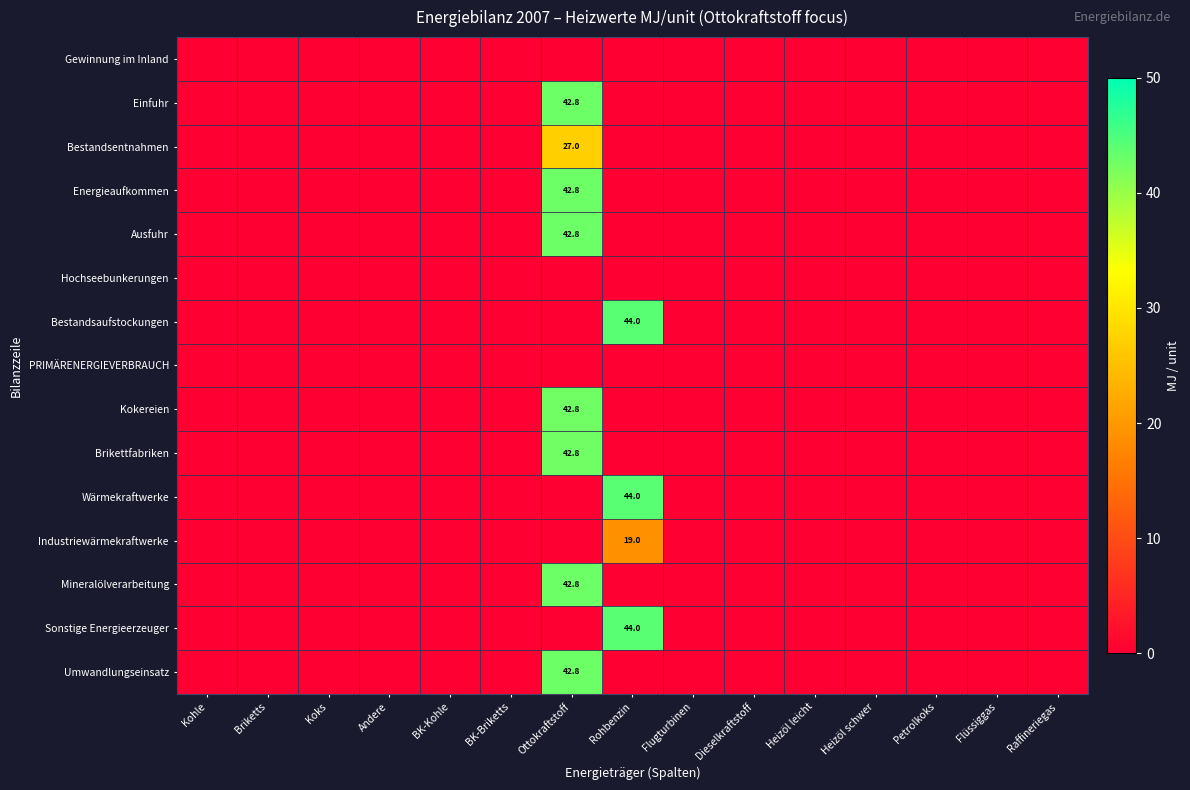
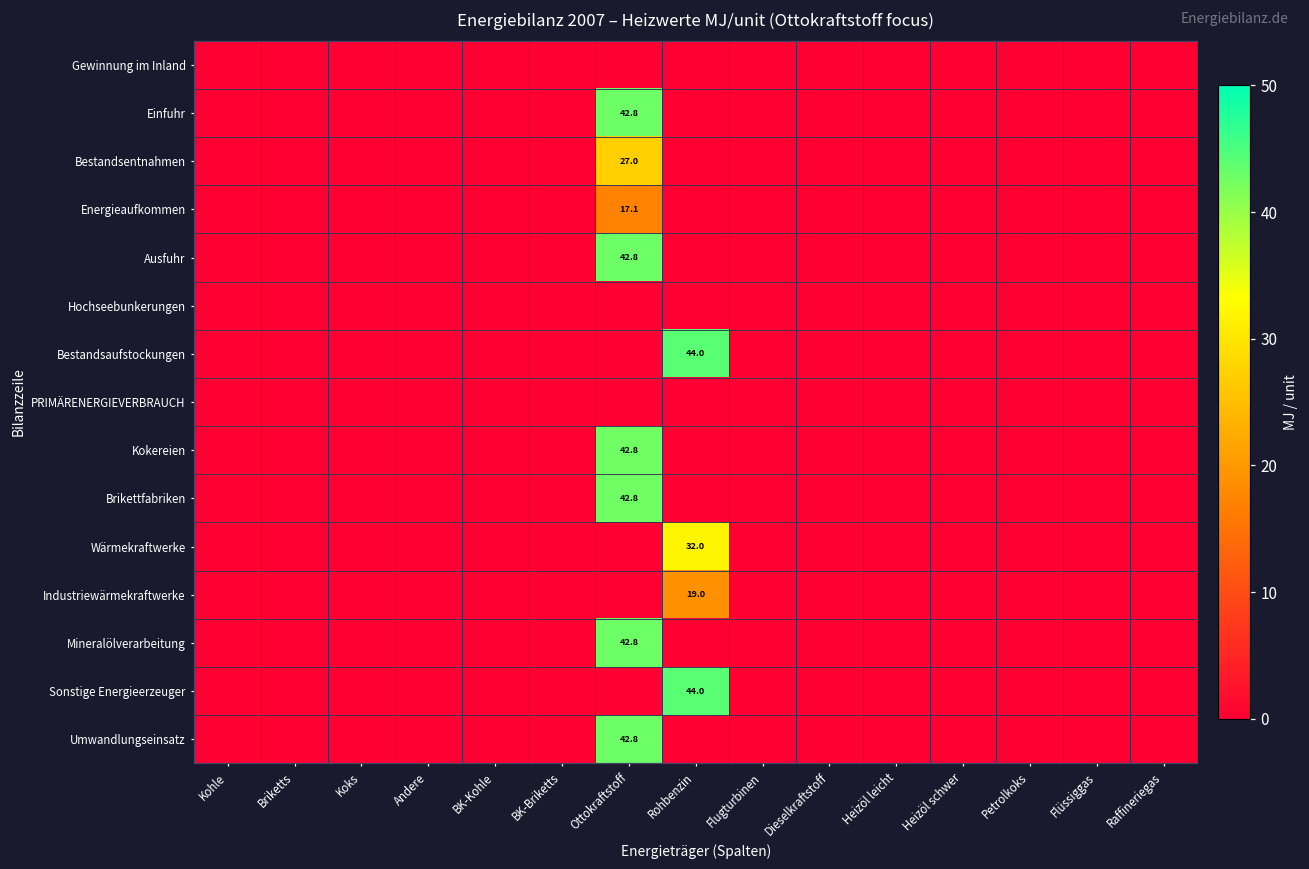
Energieaufkommen, Ottokraftstoff: 42.8 -> 17.1
Wärmekraftwerke, Rohbenzin: 44.0 -> 32.0
